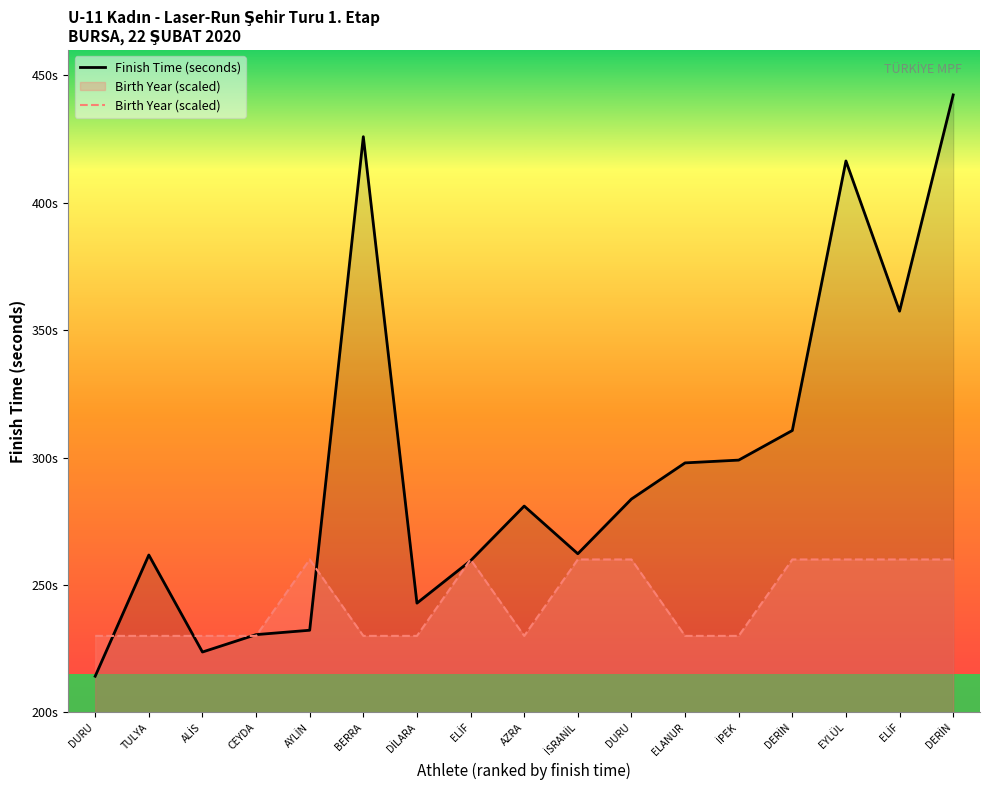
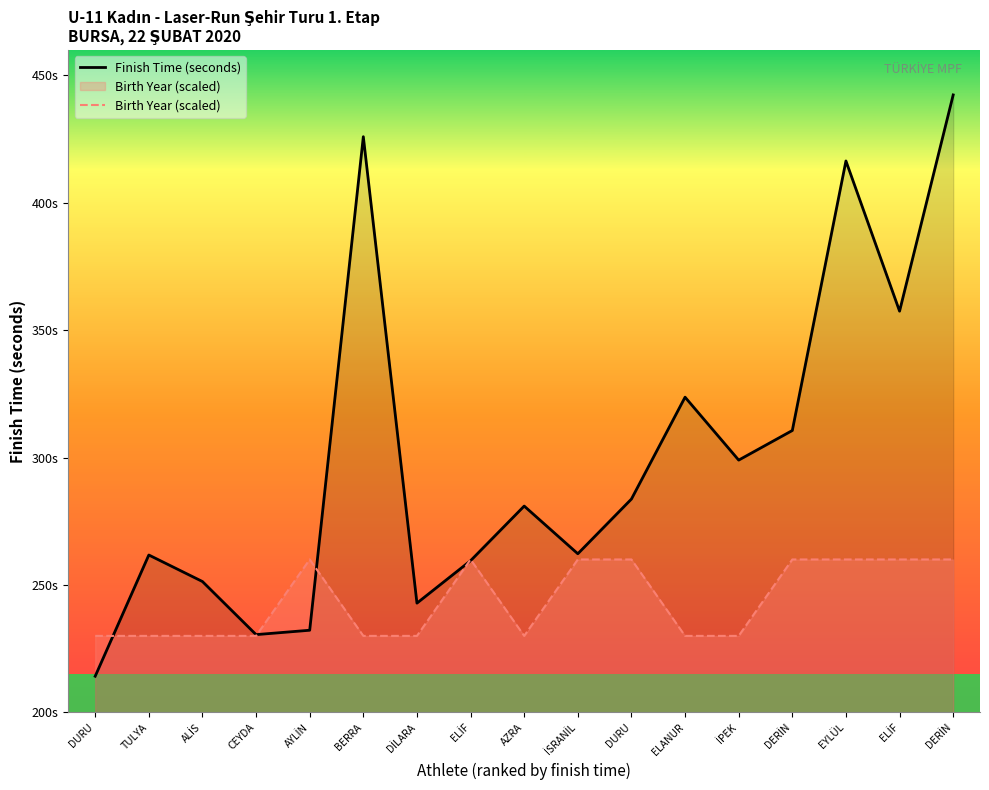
Finish Time (seconds), ALİS: 224s -> 251s
Finish Time (seconds), ELANUR: 298s -> 324s
